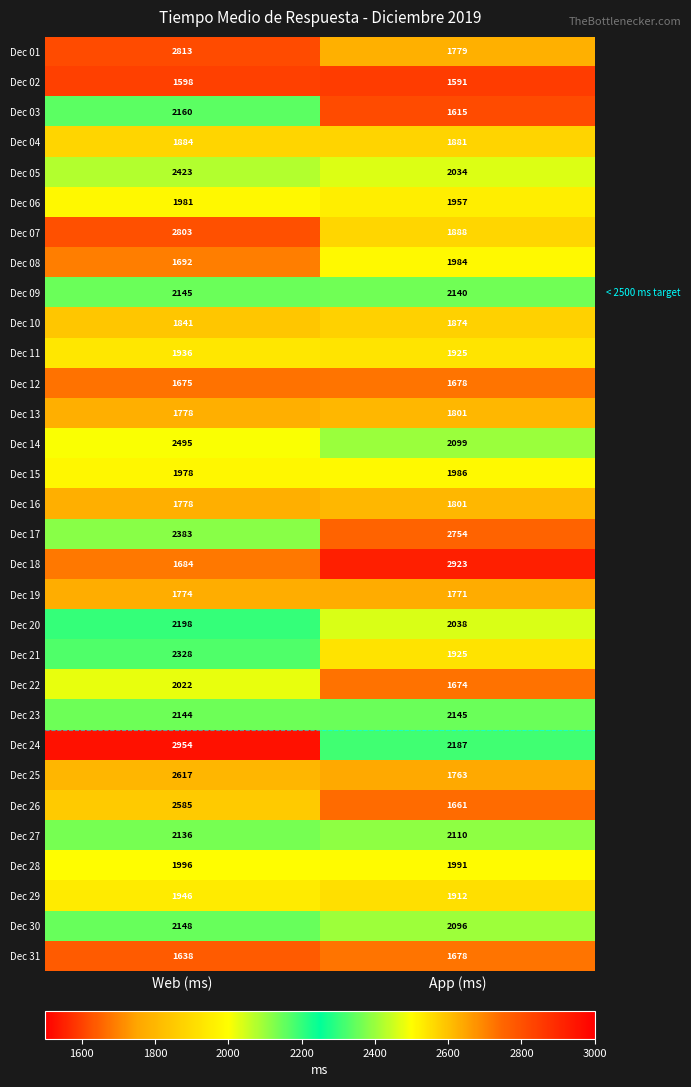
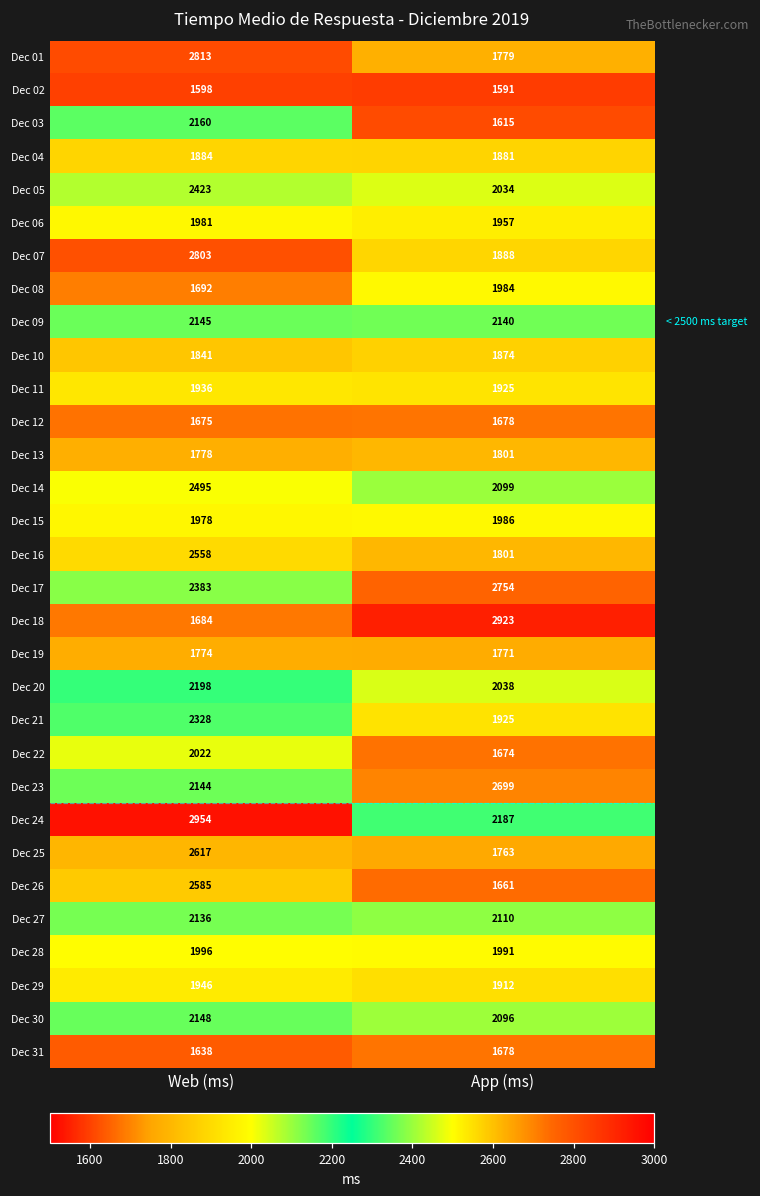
Dec 16, Web (ms): 1778 -> 2558
Dec 23, App (ms): 2145 -> 2699
